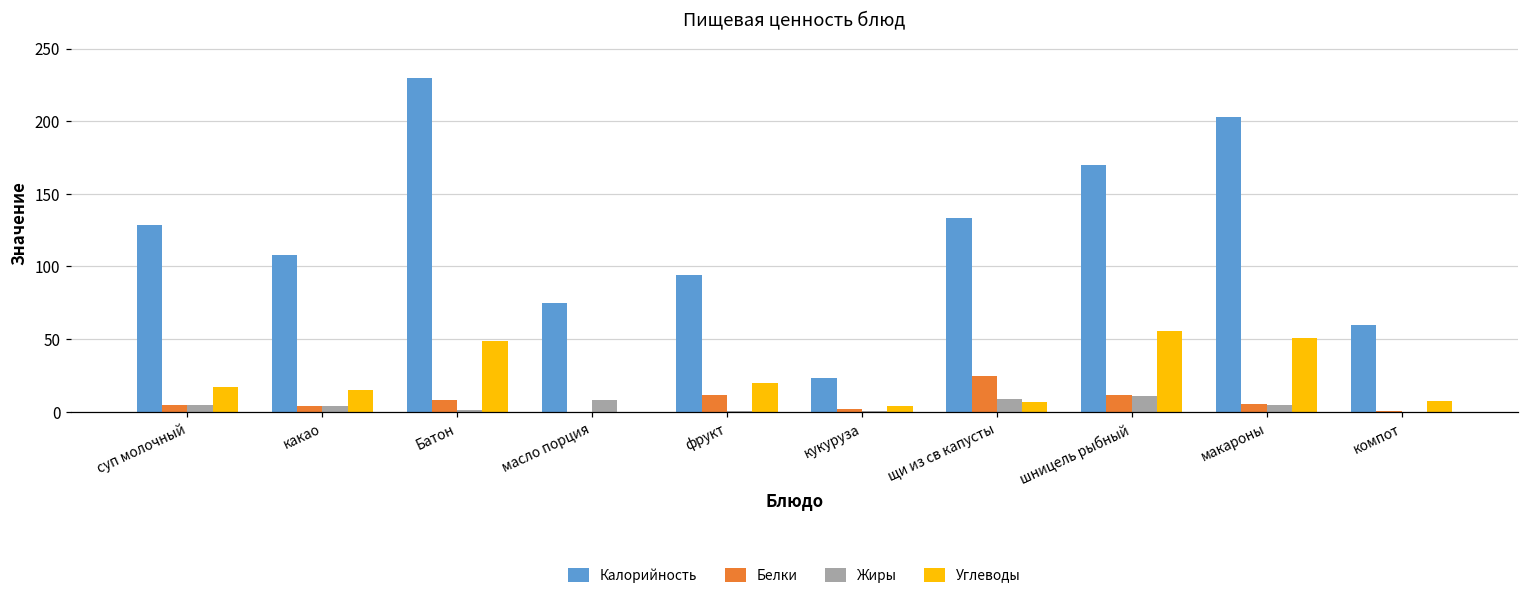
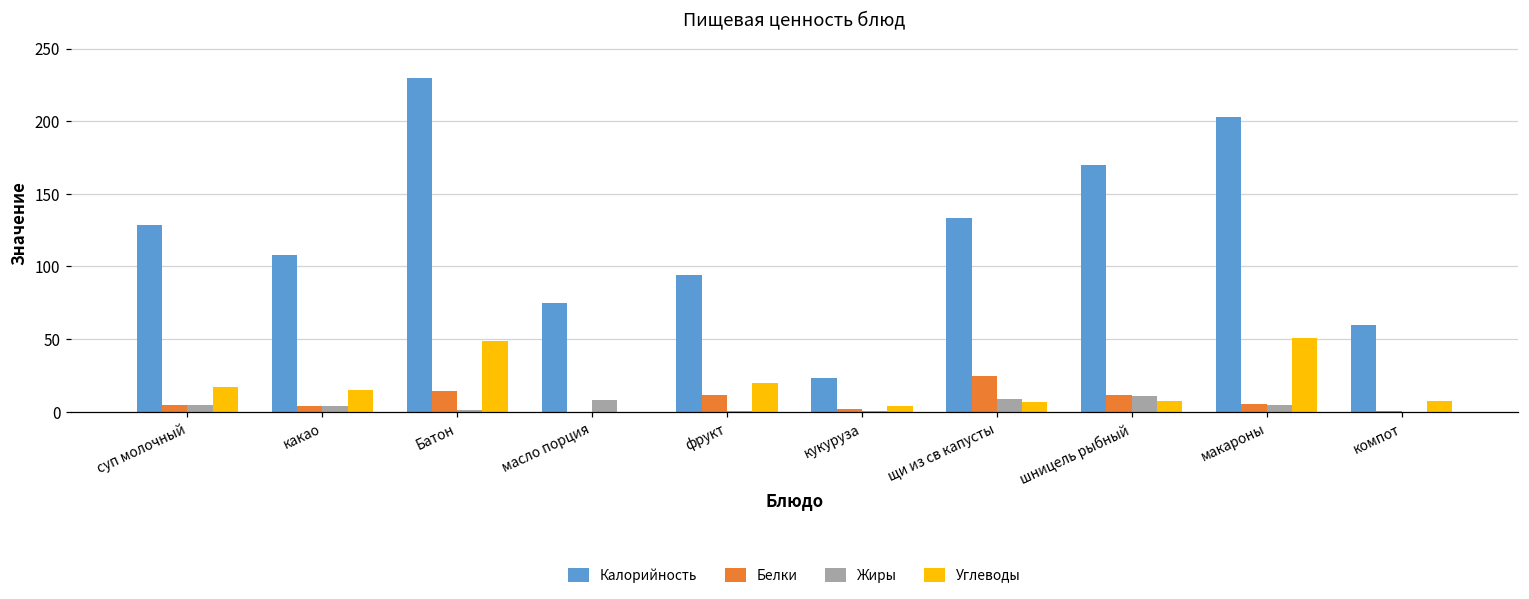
Белки, Батон: 8 -> 14
Углеводы, шницель рыбный: 56 -> 7
